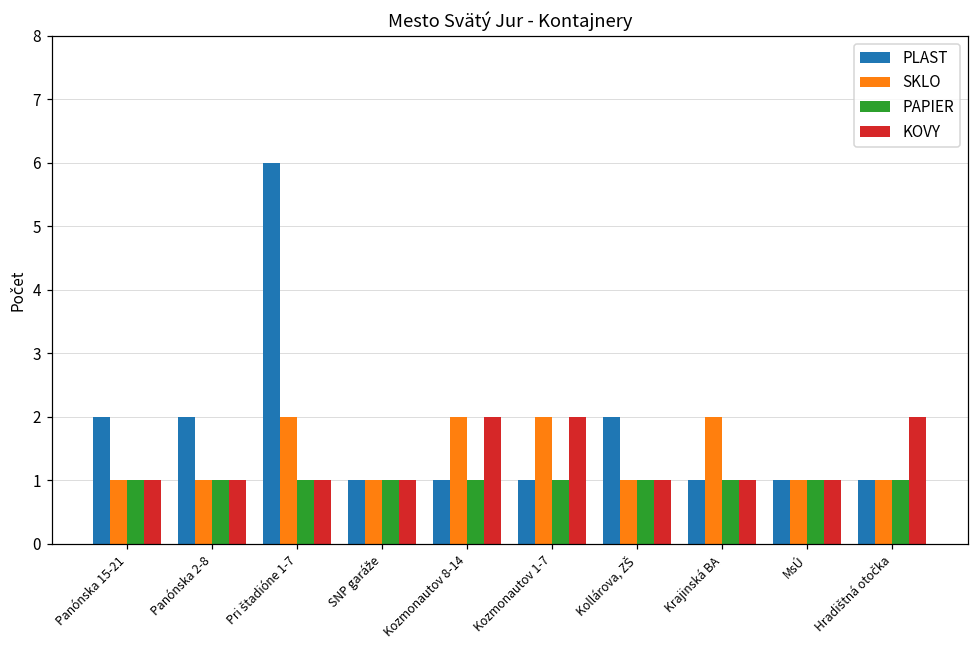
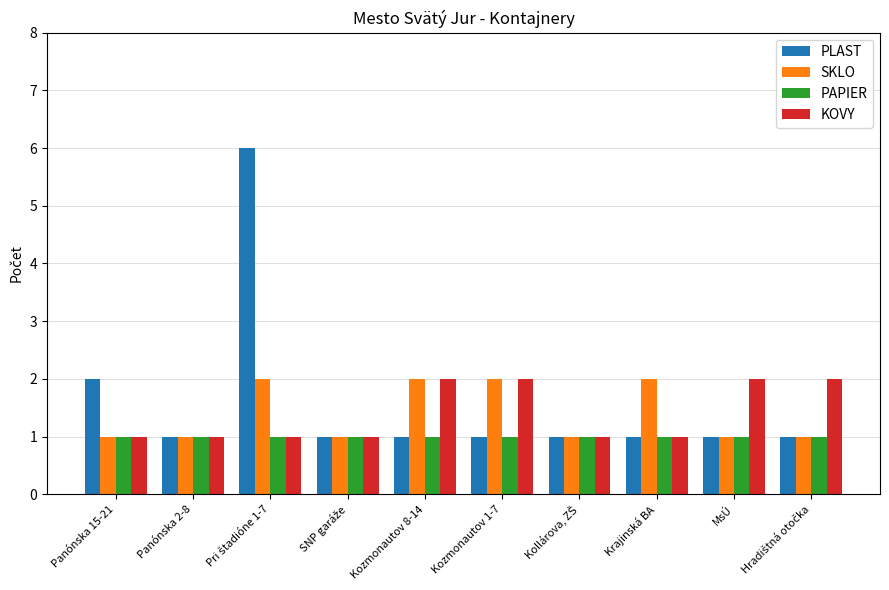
PLAST, Panónska 2-8: 2 -> 1
PLAST, Kollárova, ZŠ: 2 -> 1
KOVY, MsÚ: 1 -> 2
